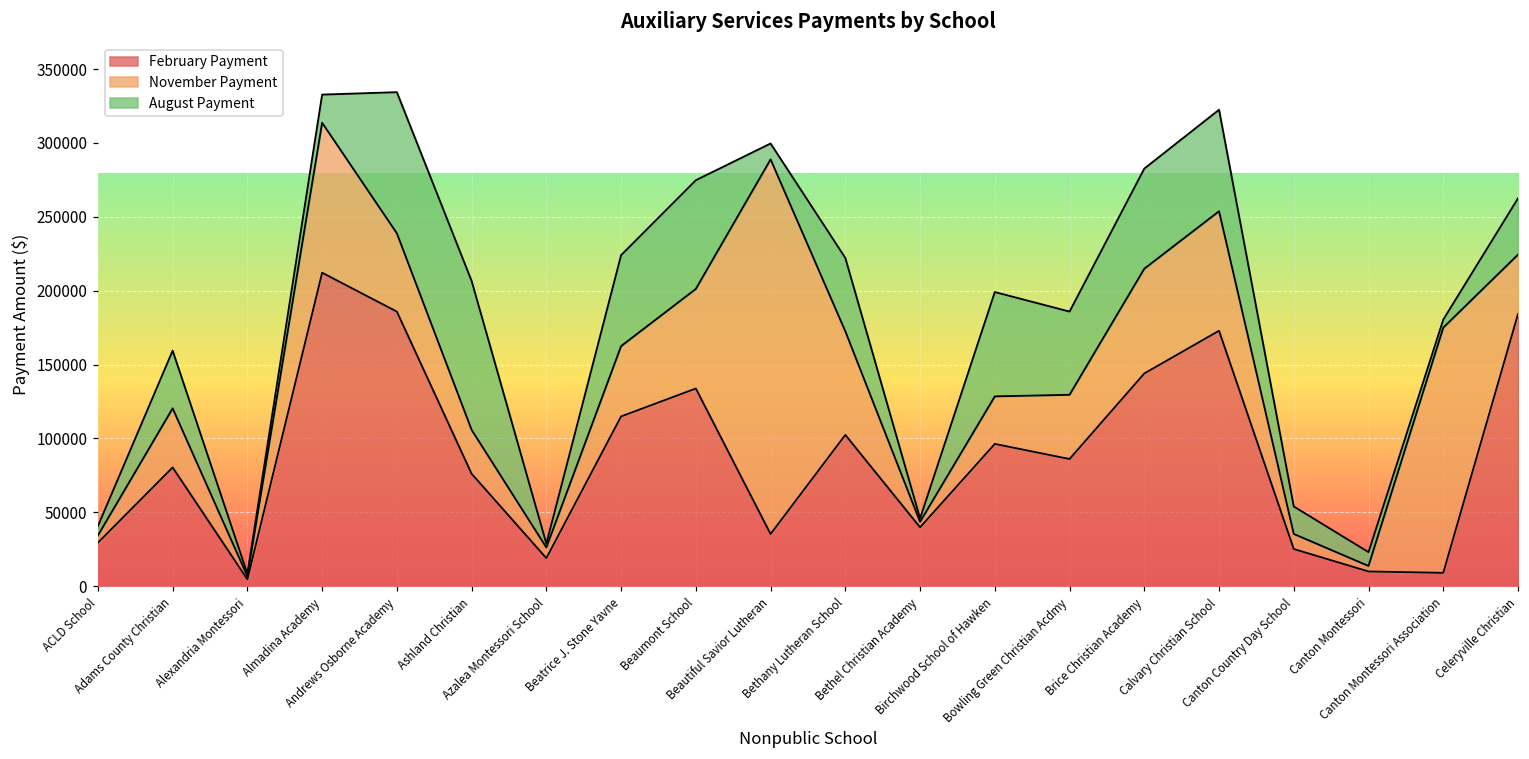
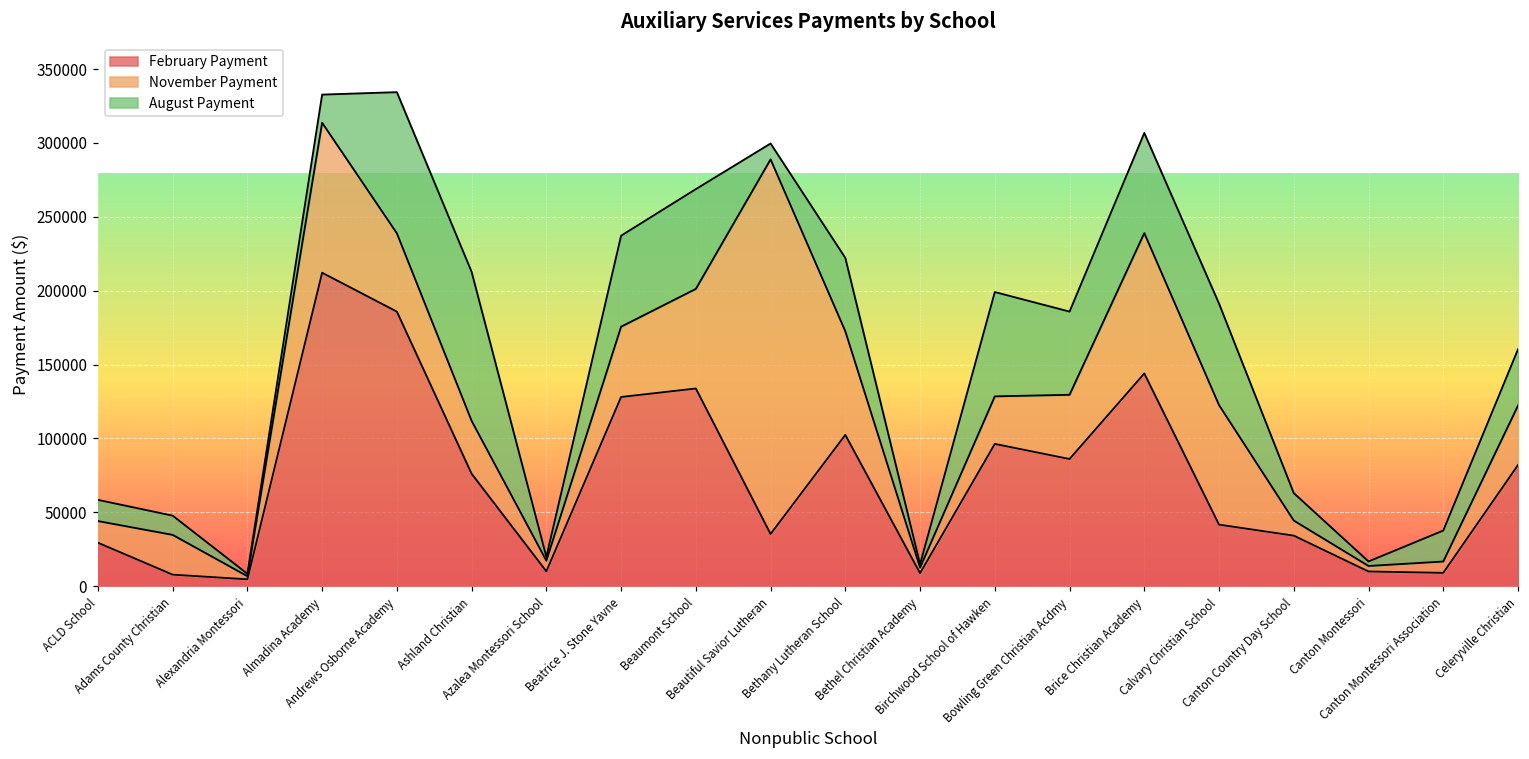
November Payment, ACLD School: 5000 -> 15000
August Payment, ACLD School: 6000 -> 14000
February Payment, Adams County Christian: 80000 -> 8000
November Payment, Adams County Christian: 40000 -> 27000
August Payment, Adams County Christian: 39000 -> 13000
November Payment, Ashland Christian: 30000 -> 36000
February Payment, Azalea Montessori School: 19000 -> 10000
February Payment, Beatrice J. Stone Yavne: 115000 -> 128000
August Payment, Beaumont School: 74000 -> 68000
February Payment, Bethel Christian Academy: 40000 -> 9000
November Payment, Brice Christian Academy: 71000 -> 95000
February Payment, Calvary Christian School: 173000 -> 42000
February Payment, Canton Country Day School: 25000 -> 34000
August Payment, Canton Montessori: 9000 -> 3000
November Payment, Canton Montessori Association: 166000 -> 8000
August Payment, Canton Montessori Association: 5000 -> 21000
February Payment, Celeryville Christian: 184000 -> 82000
